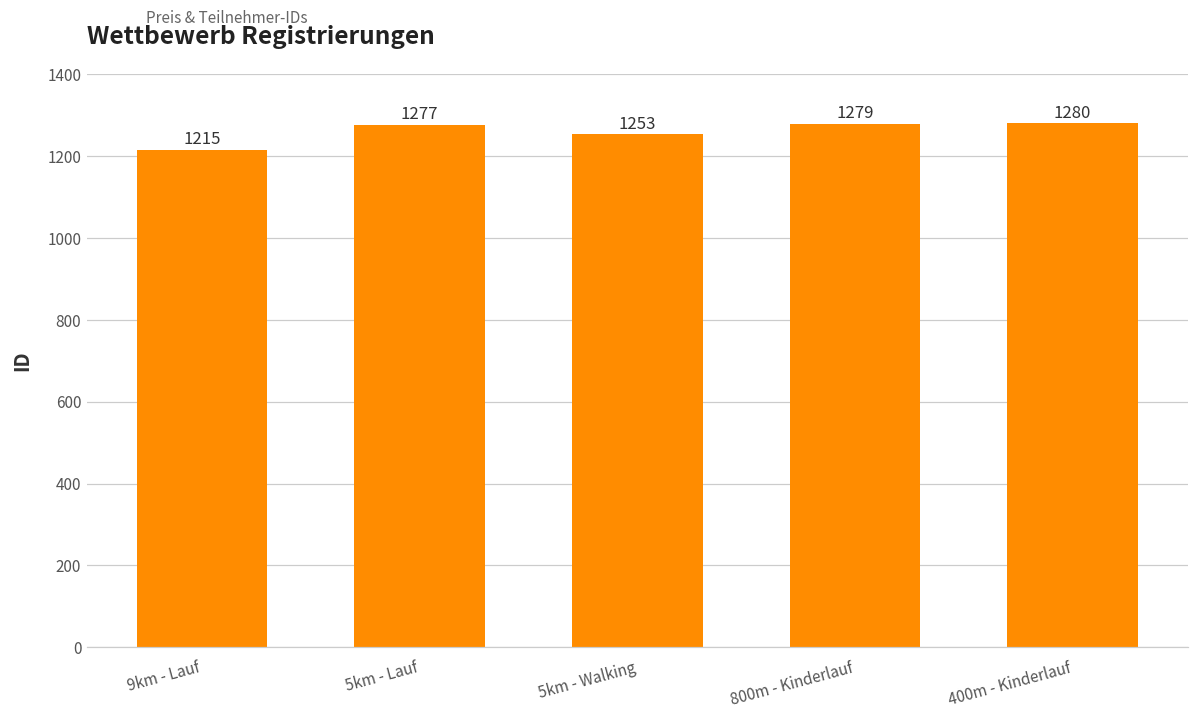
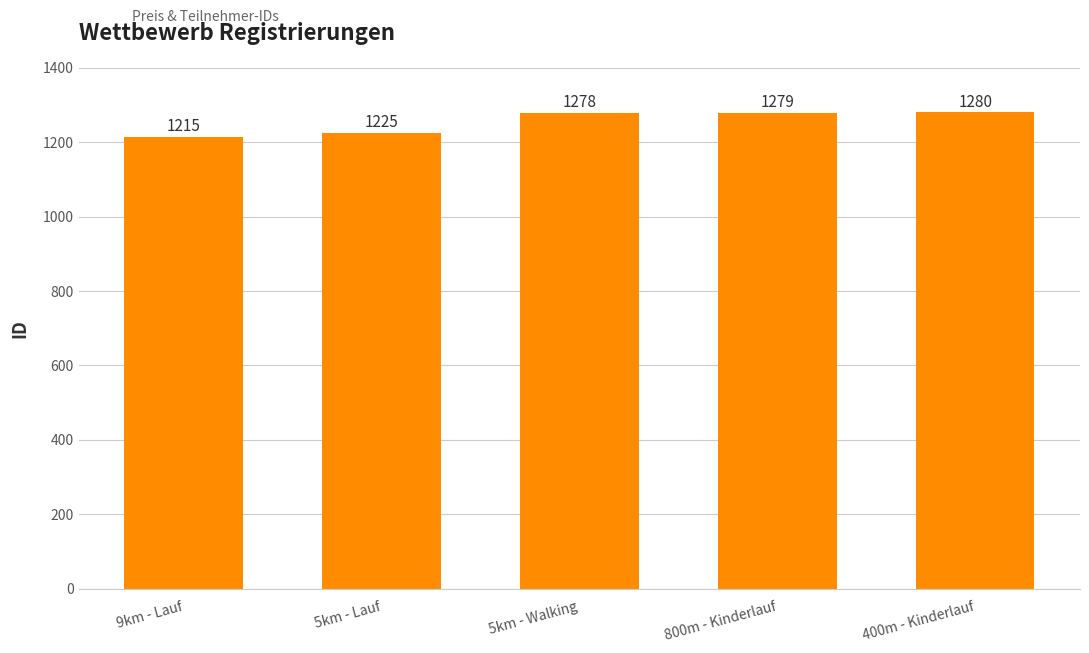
5km - Lauf: 1277 -> 1225
5km - Walking: 1253 -> 1278
